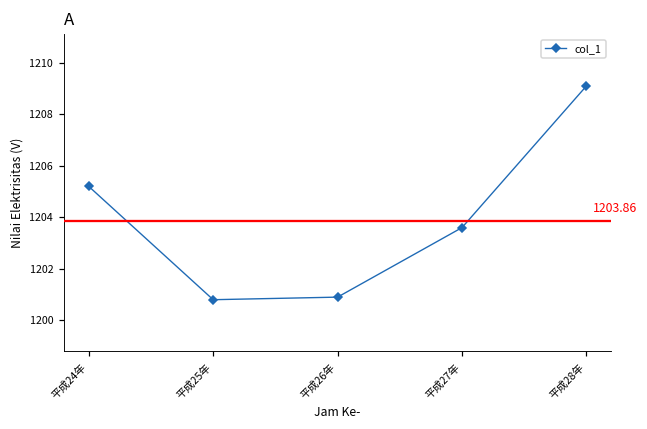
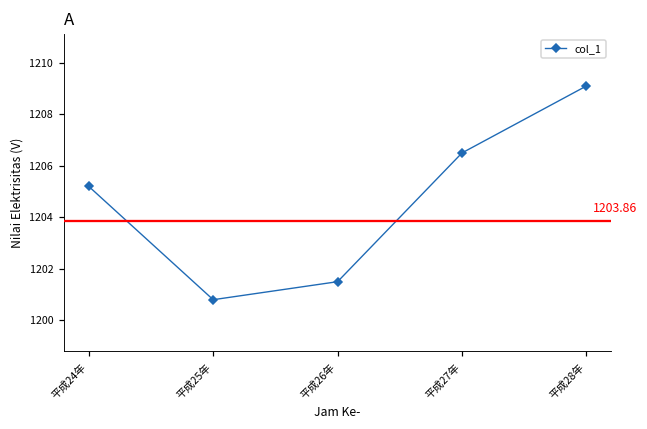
平成26年: 1200.9 -> 1201.5
平成27年: 1203.6 -> 1206.5
